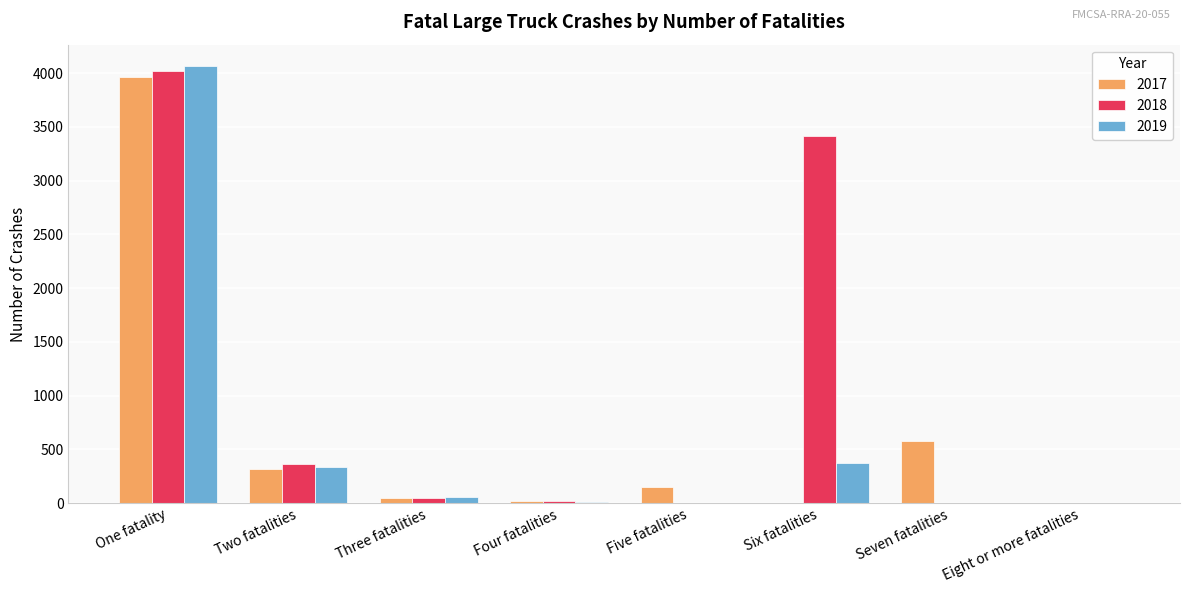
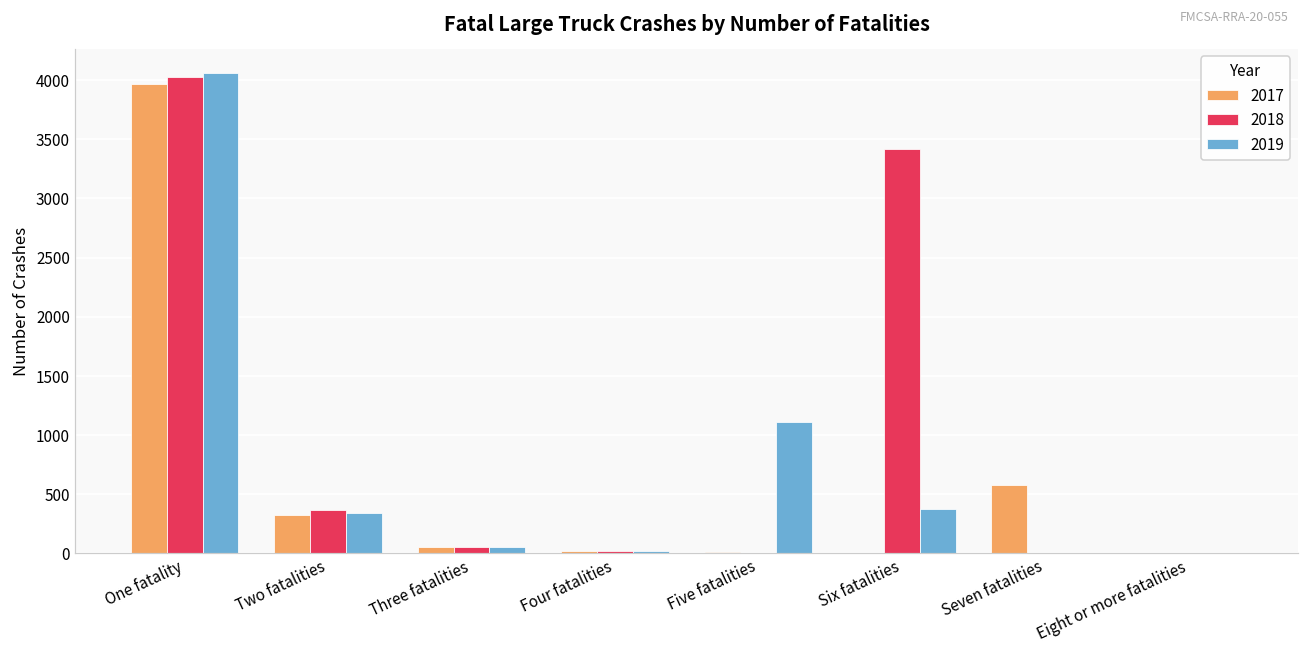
2017, Five fatalities: 150 -> 10
2019, Five fatalities: 0 -> 1110
